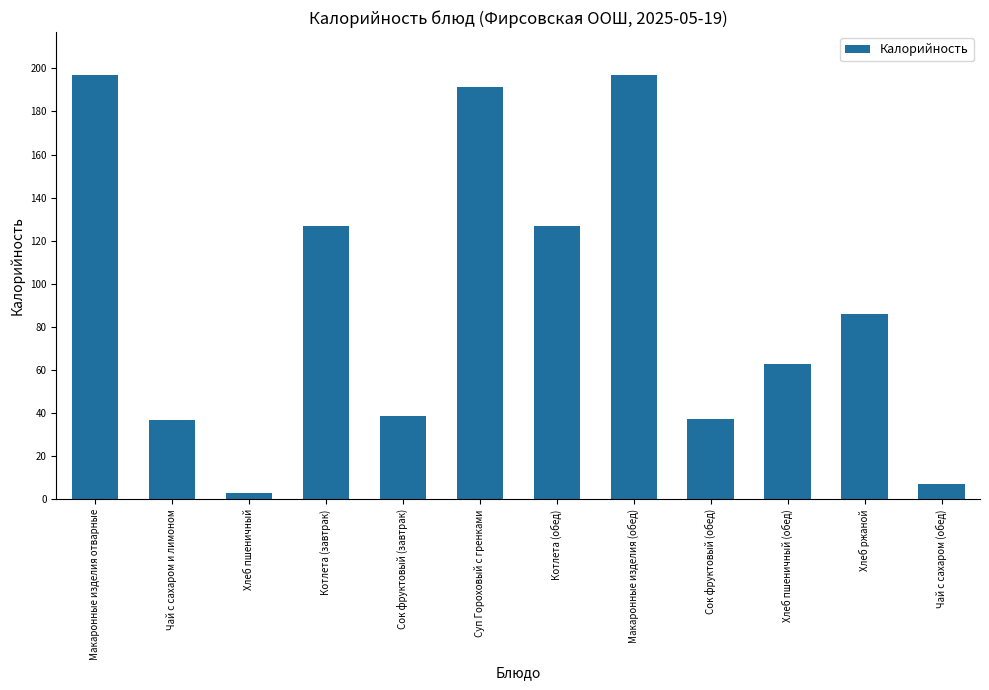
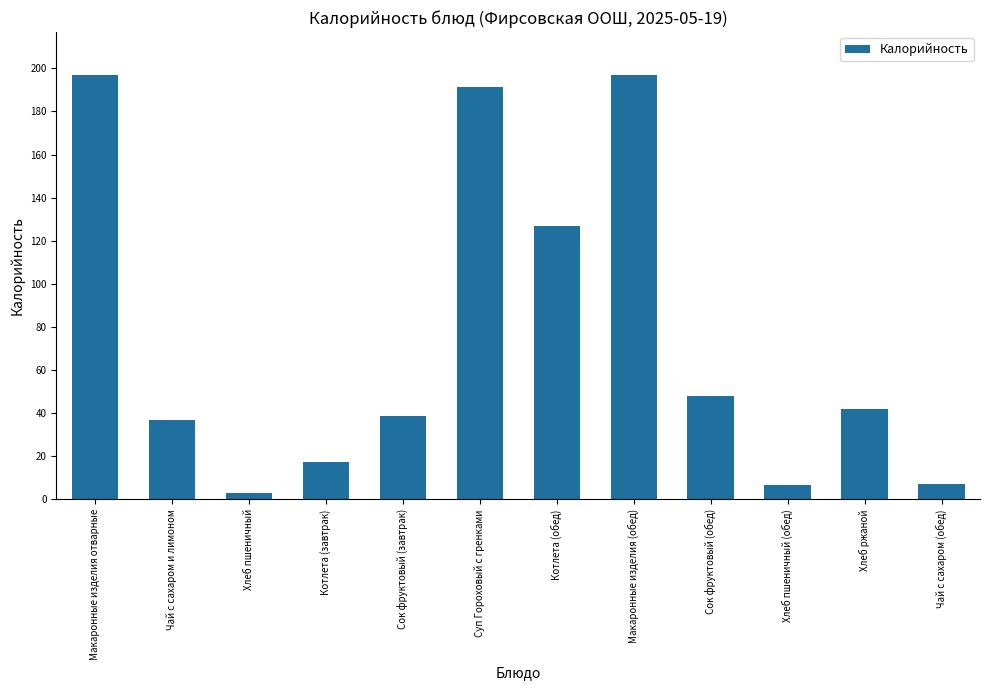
Котлета (завтрак): 127 -> 18
Сок фруктовый (обед): 37 -> 48
Хлеб пшеничный (обед): 63 -> 7
Хлеб ржаной: 86 -> 42
